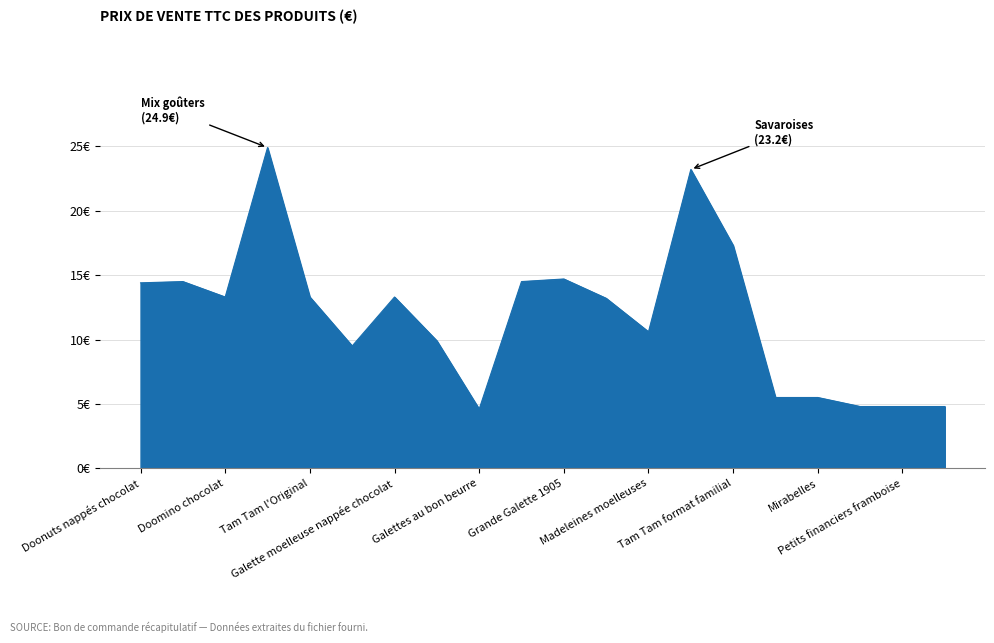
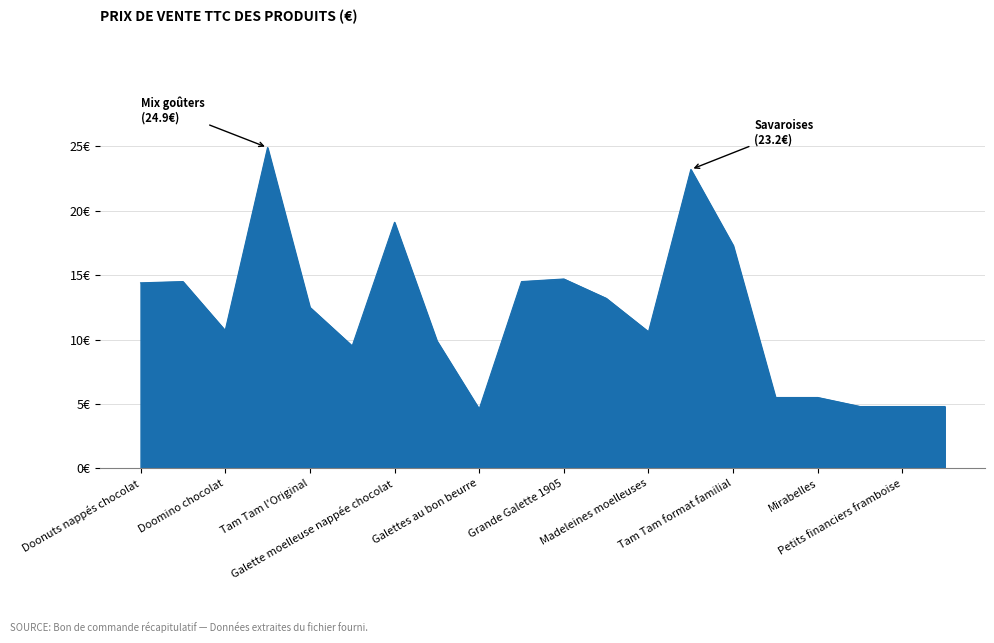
Doomino chocolat: 13.3€ -> 10.7€
Tam Tam l'Original: 13.3€ -> 12.5€
Galette moelleuse nappée chocolat: 13.3€ -> 19.1€
